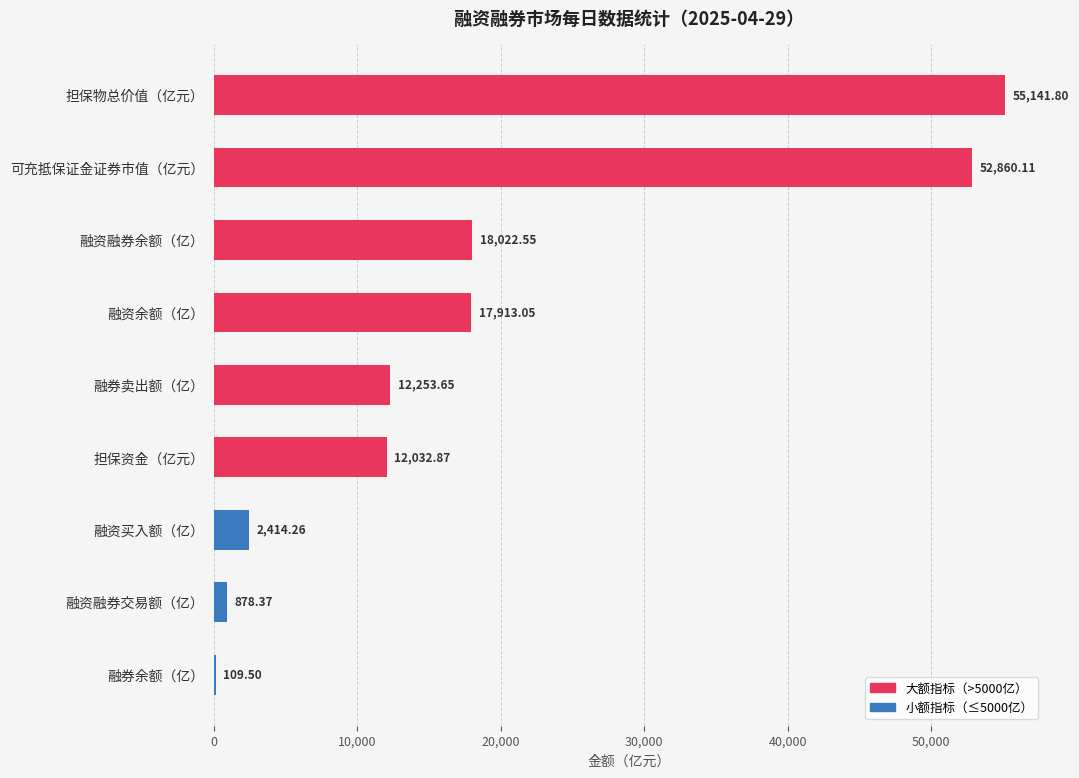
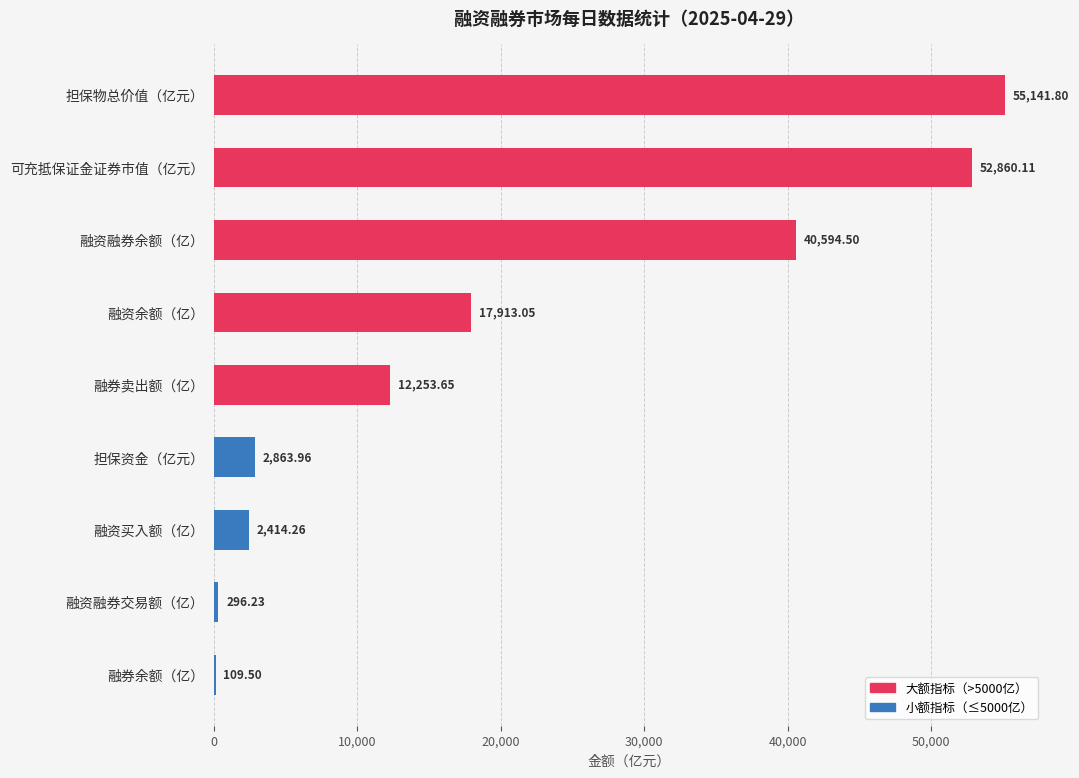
融资融券余额（亿）: 18,022.55 -> 40,594.50
担保资金（亿元）: 12,032.87 -> 2,863.96
融资融券交易额（亿）: 878.37 -> 296.23
